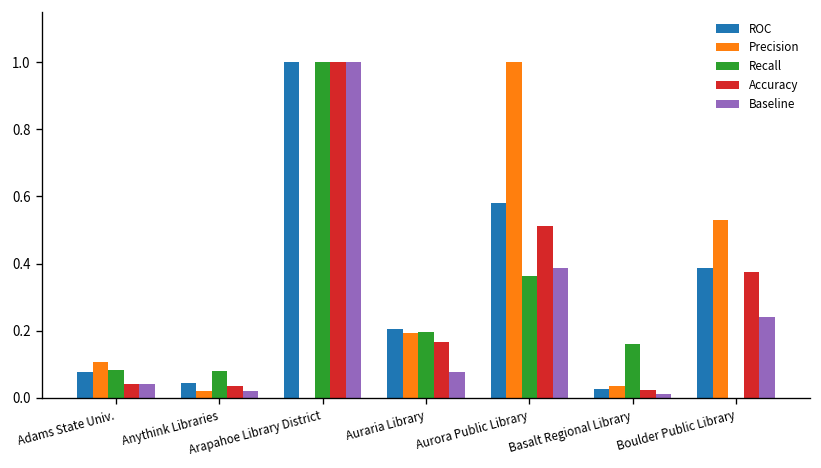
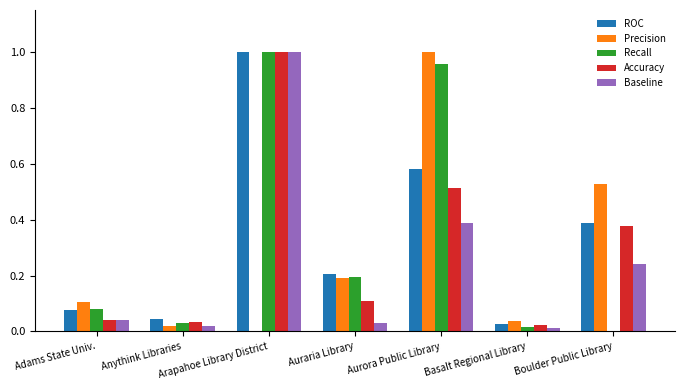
Recall, Anythink Libraries: 0.08 -> 0.03
Accuracy, Auraria Library: 0.17 -> 0.11
Baseline, Auraria Library: 0.08 -> 0.03
Recall, Aurora Public Library: 0.36 -> 0.96
Recall, Basalt Regional Library: 0.16 -> 0.02
